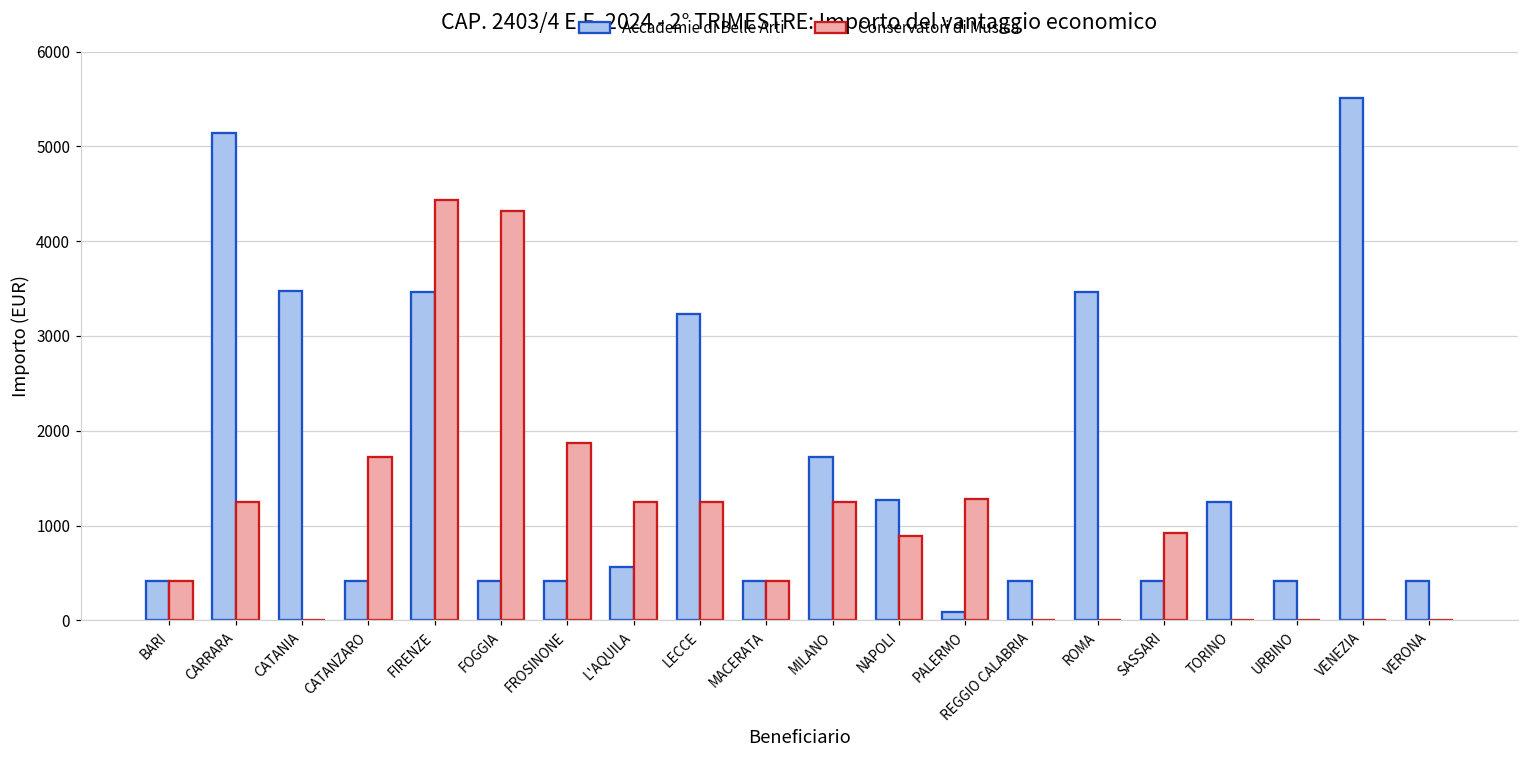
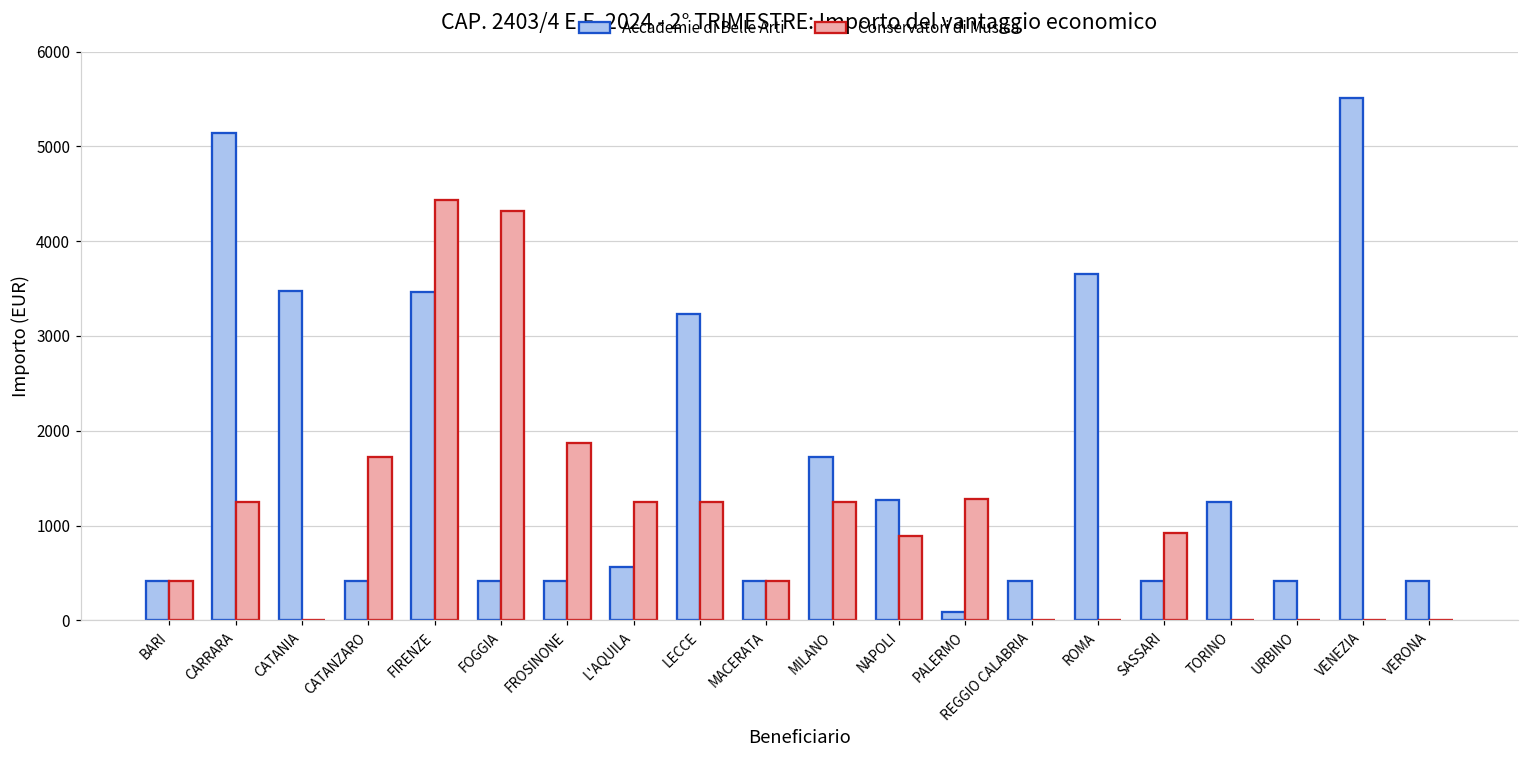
Accademie di Belle Arti, ROMA: 3500 -> 3700
